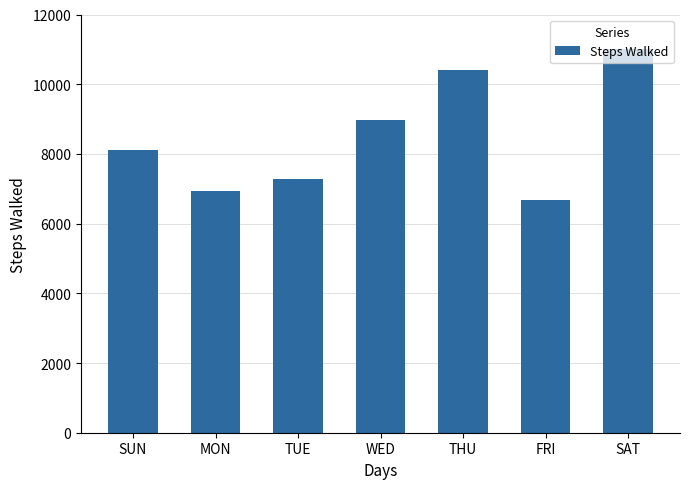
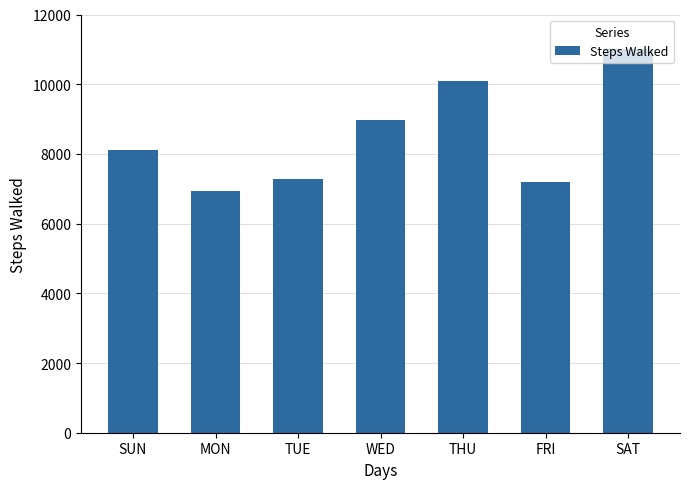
THU: 10400 -> 10100
FRI: 6700 -> 7200
